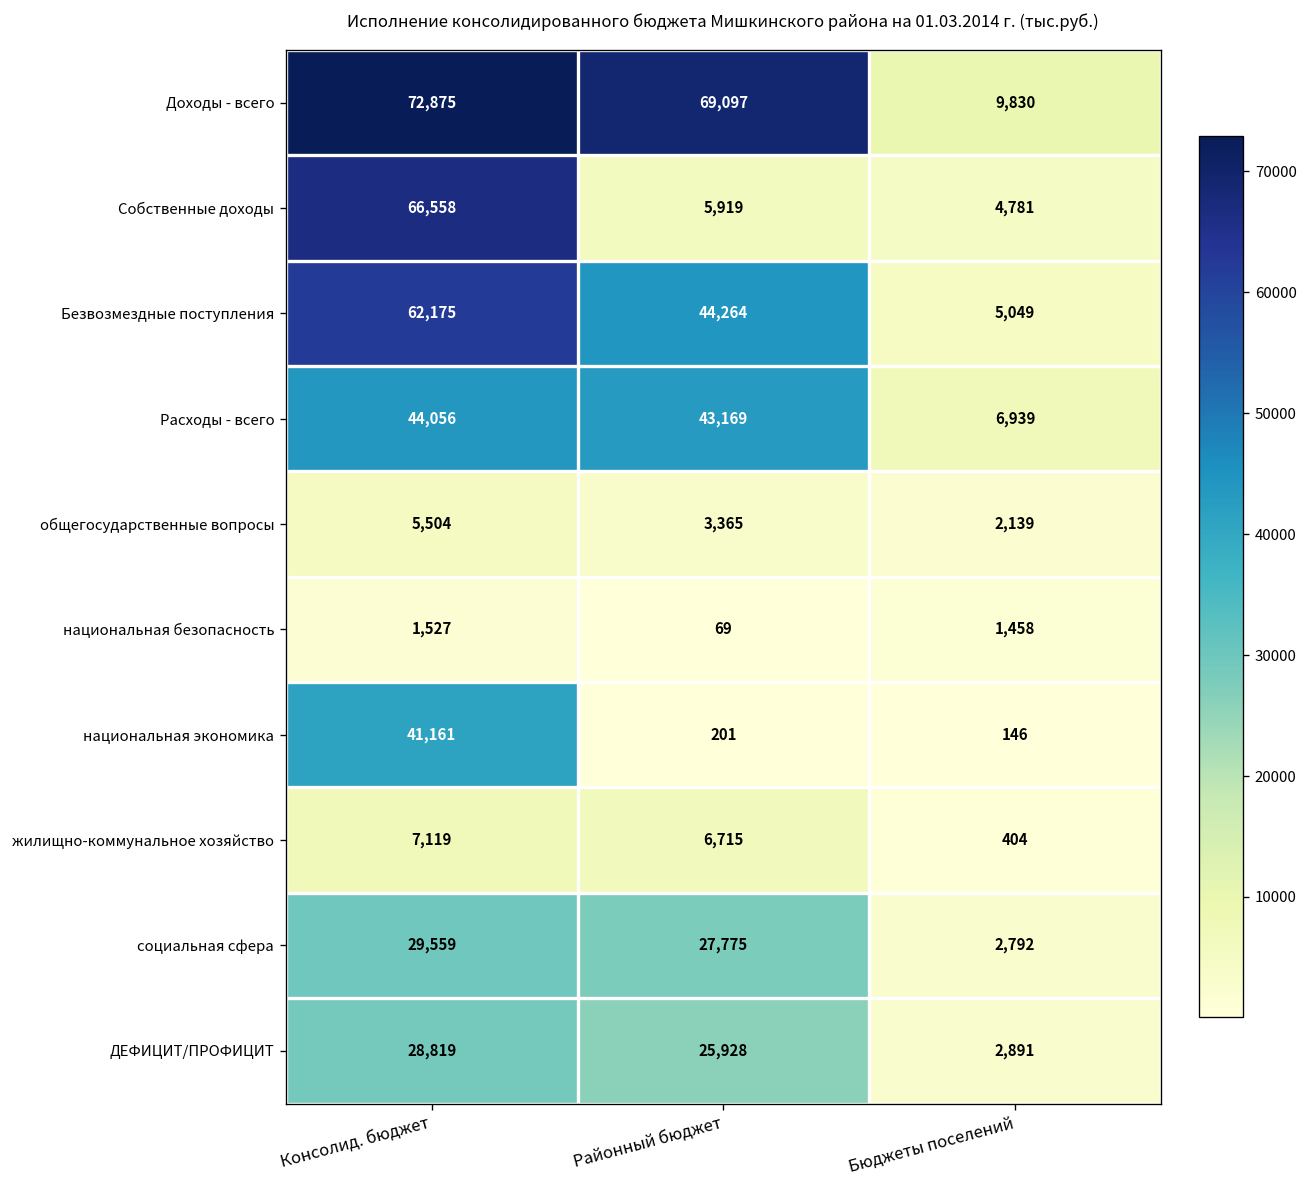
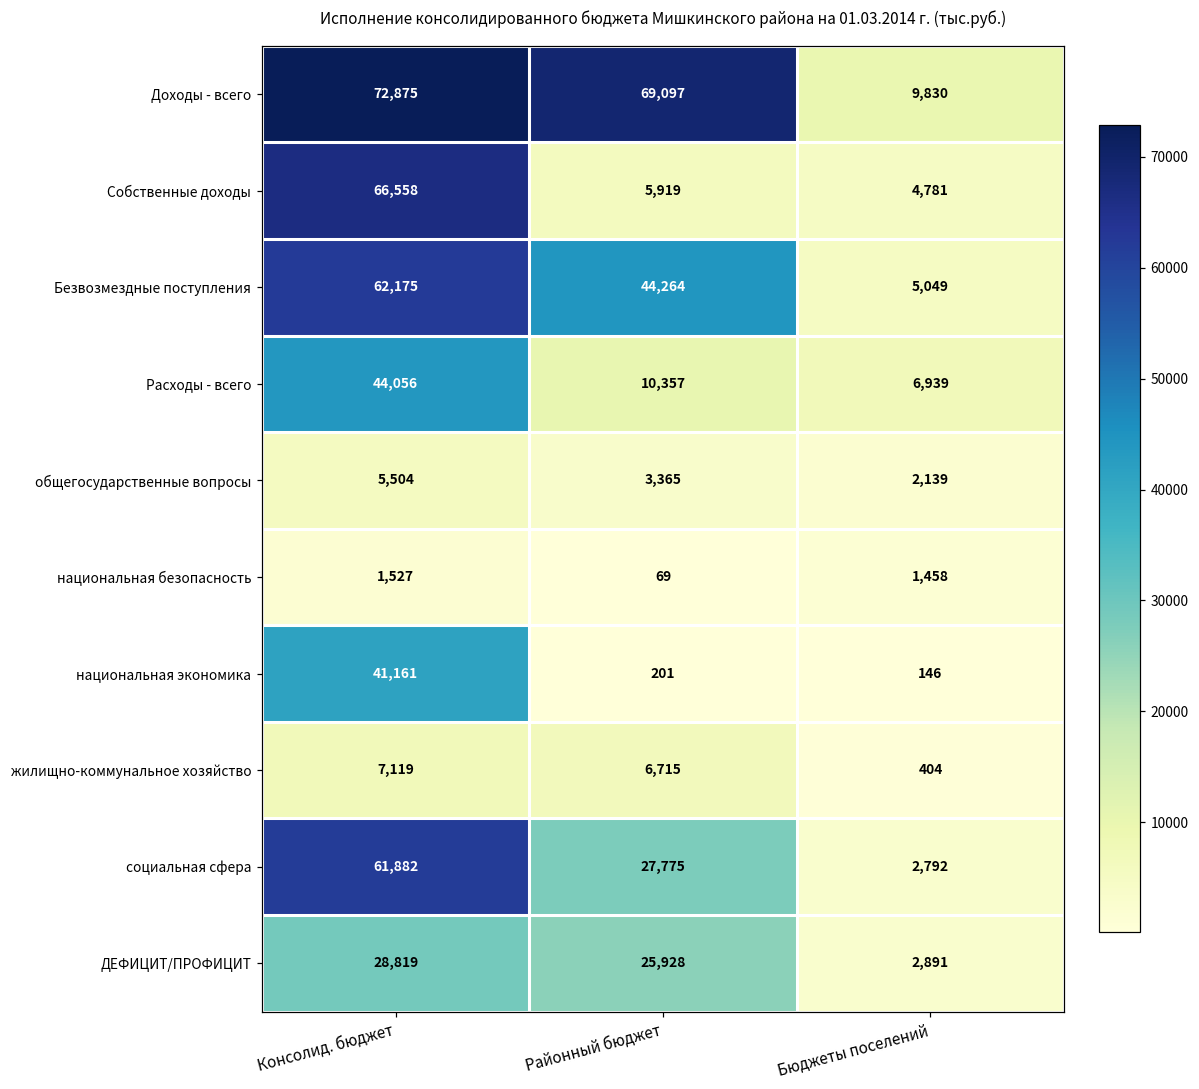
Расходы - всего, Районный бюджет: 43,169 -> 10,357
социальная сфера, Консолид. бюджет: 29,559 -> 61,882
